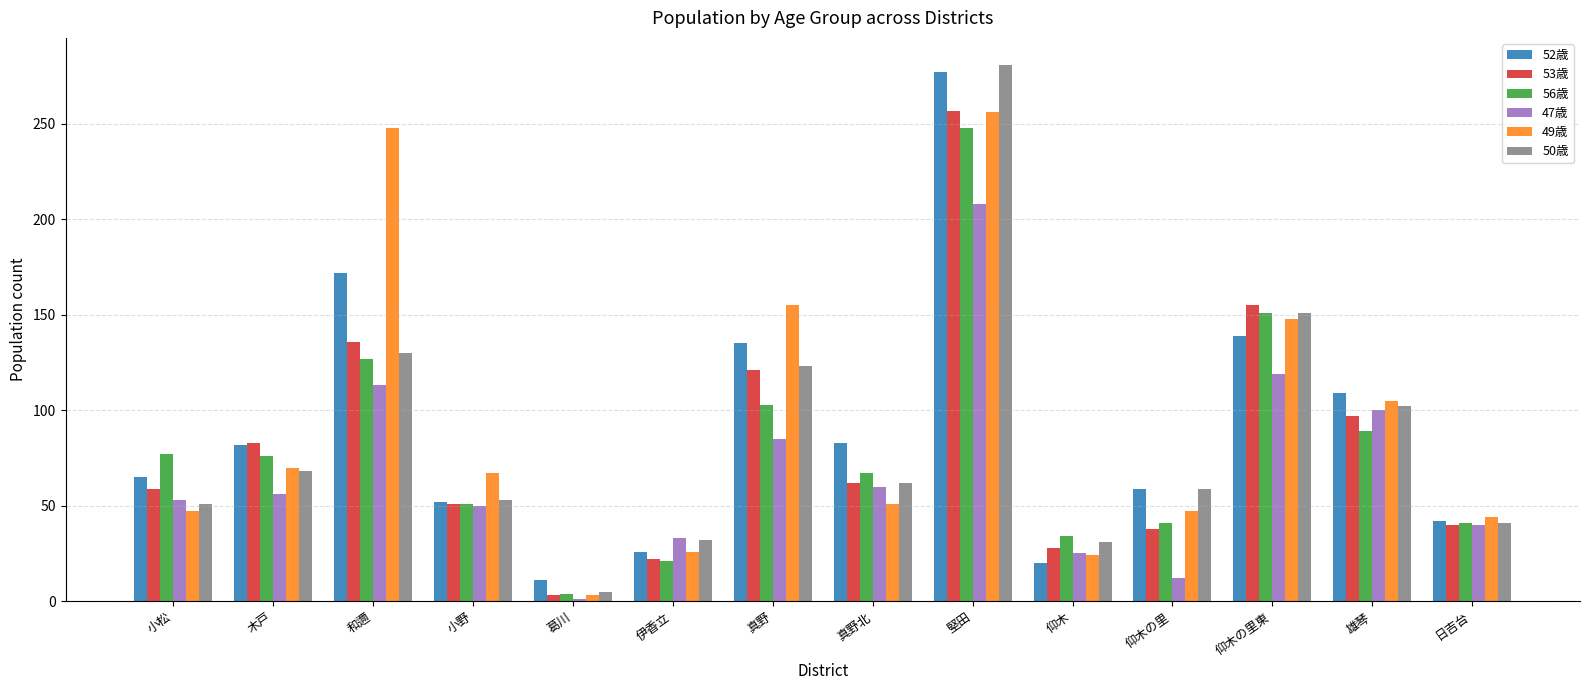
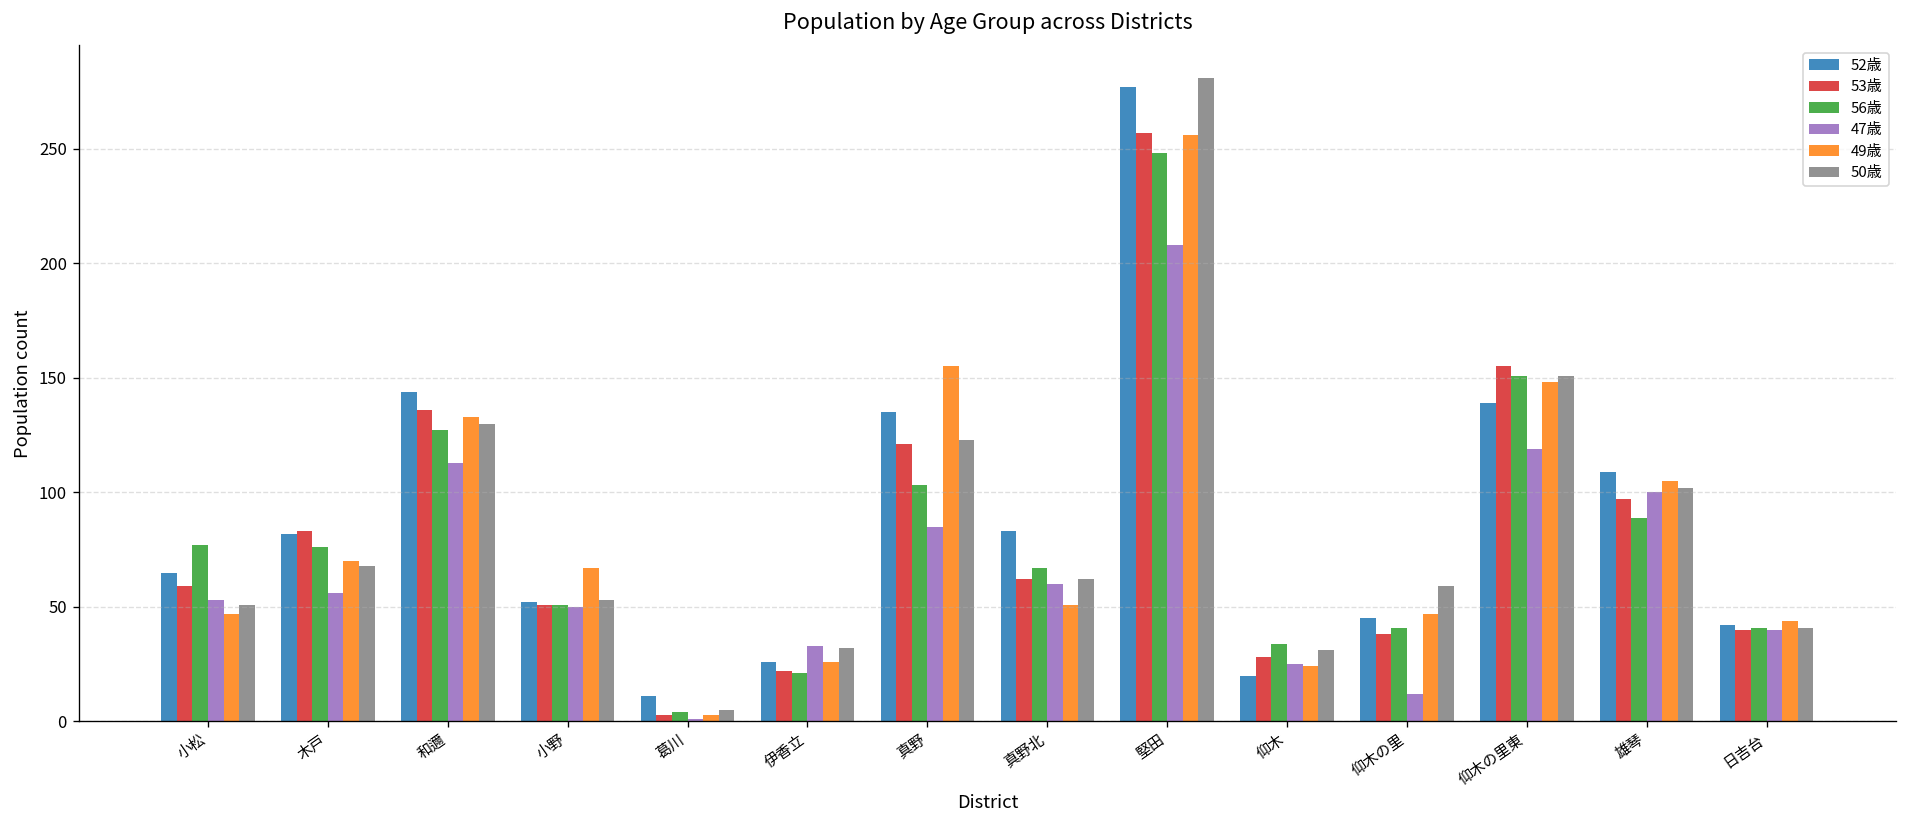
52歳, 和邇: 172 -> 144
49歳, 和邇: 248 -> 133
52歳, 仰木の里: 59 -> 45
